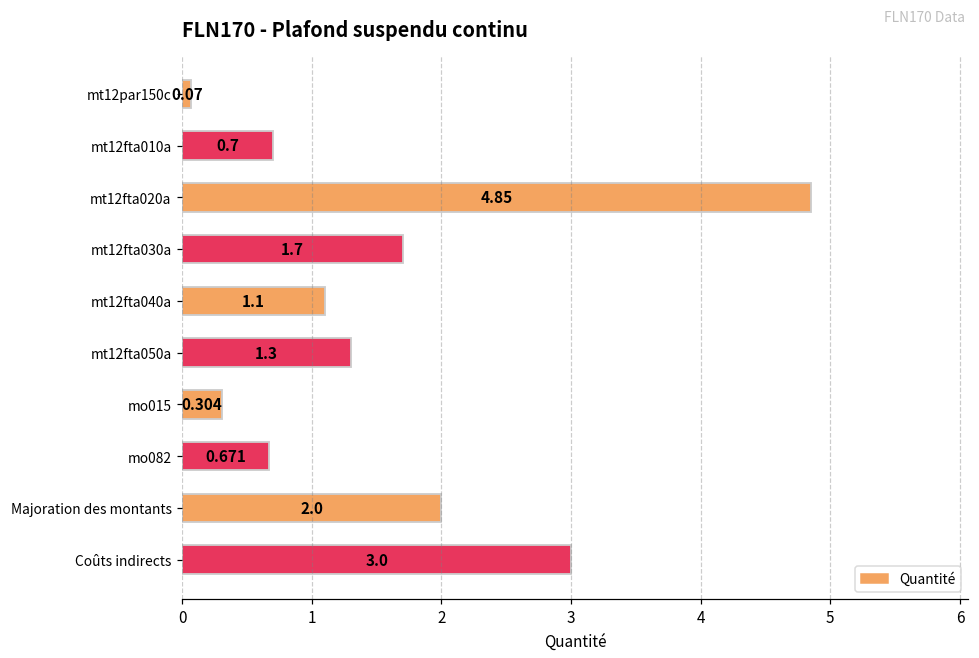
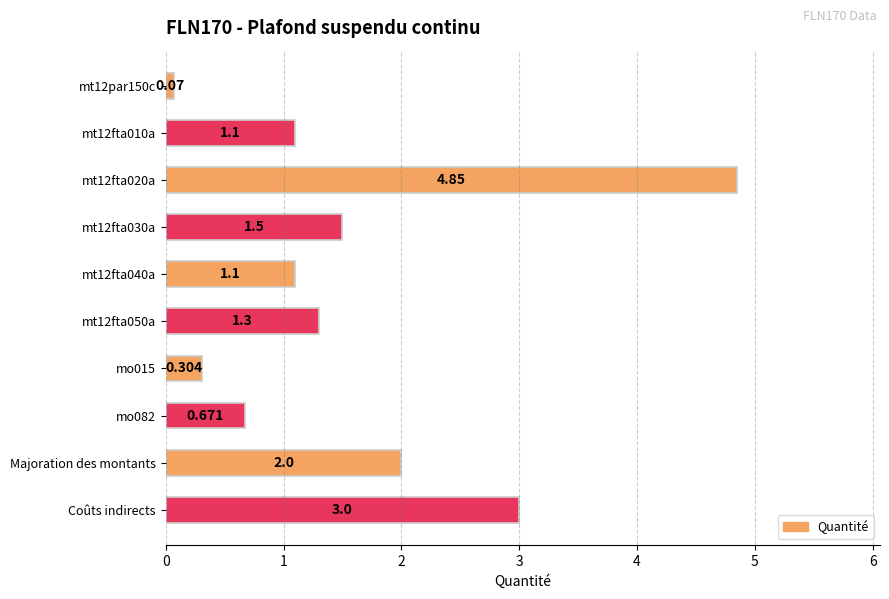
mt12fta010a: 0.7 -> 1.1
mt12fta030a: 1.7 -> 1.5
